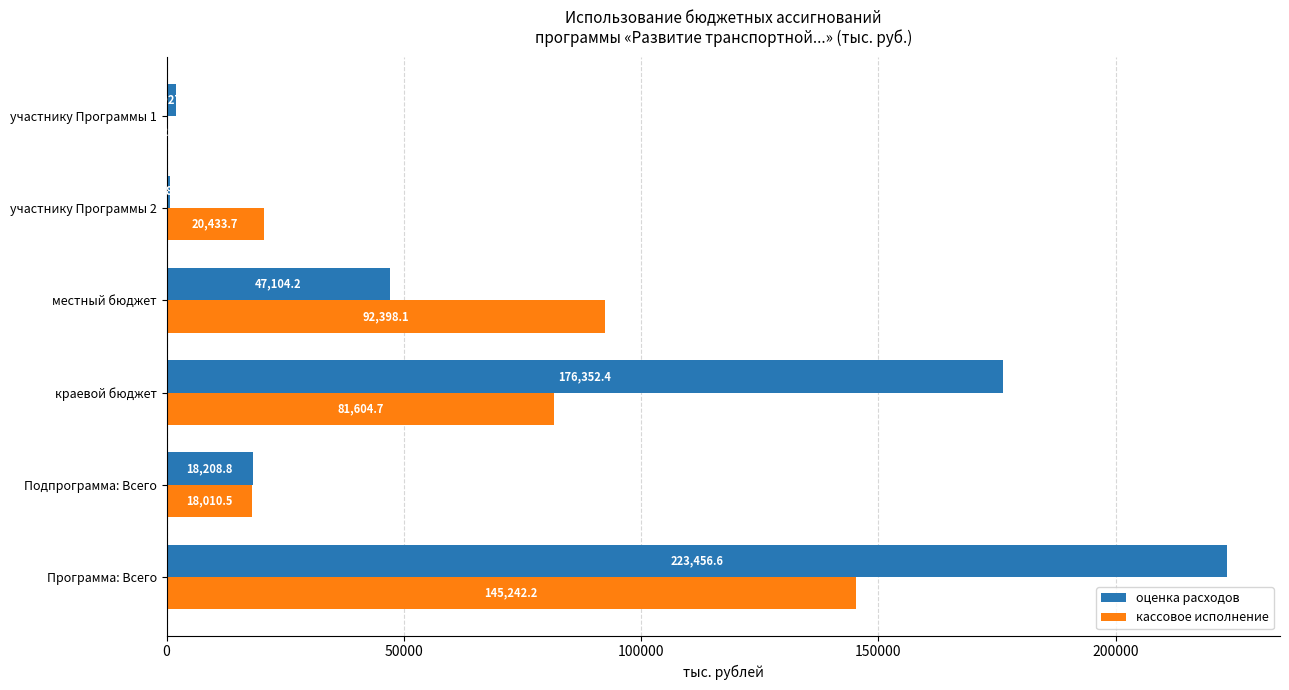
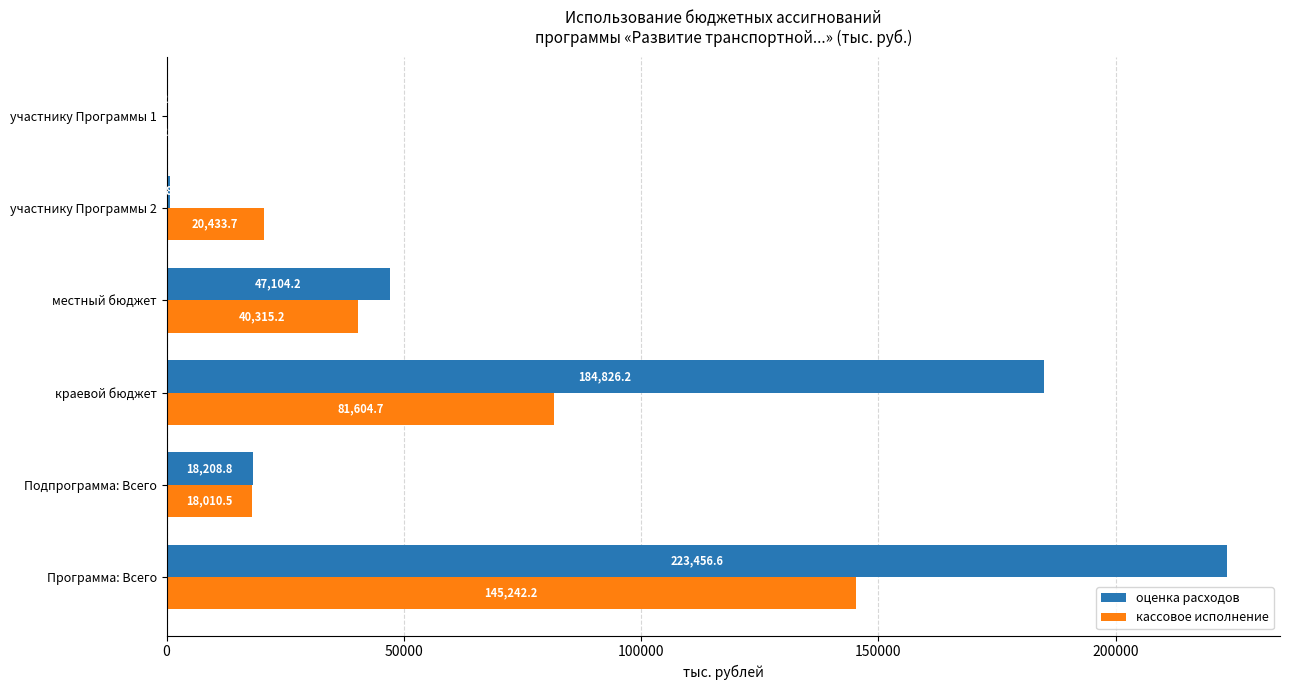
оценка расходов, участнику Программы 1: 2000 -> 0
кассовое исполнение, местный бюджет: 92,398.1 -> 40,315.2
оценка расходов, краевой бюджет: 176,352.4 -> 184,826.2
